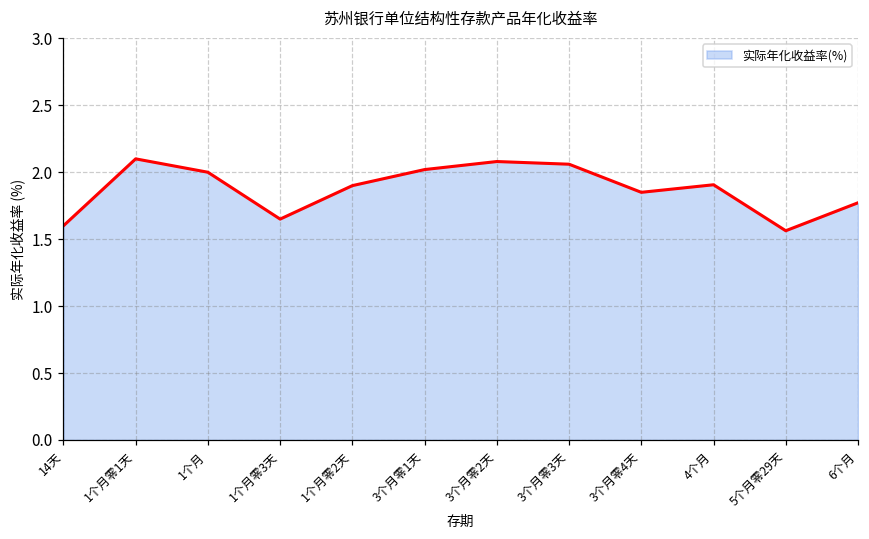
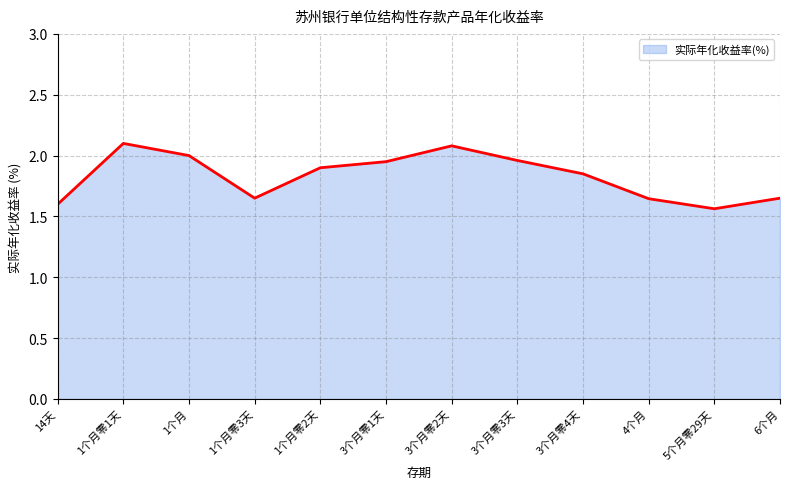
3个月零1天: 2.02 -> 1.95
3个月零3天: 2.06 -> 1.96
4个月: 1.91 -> 1.65
6个月: 1.77 -> 1.65
